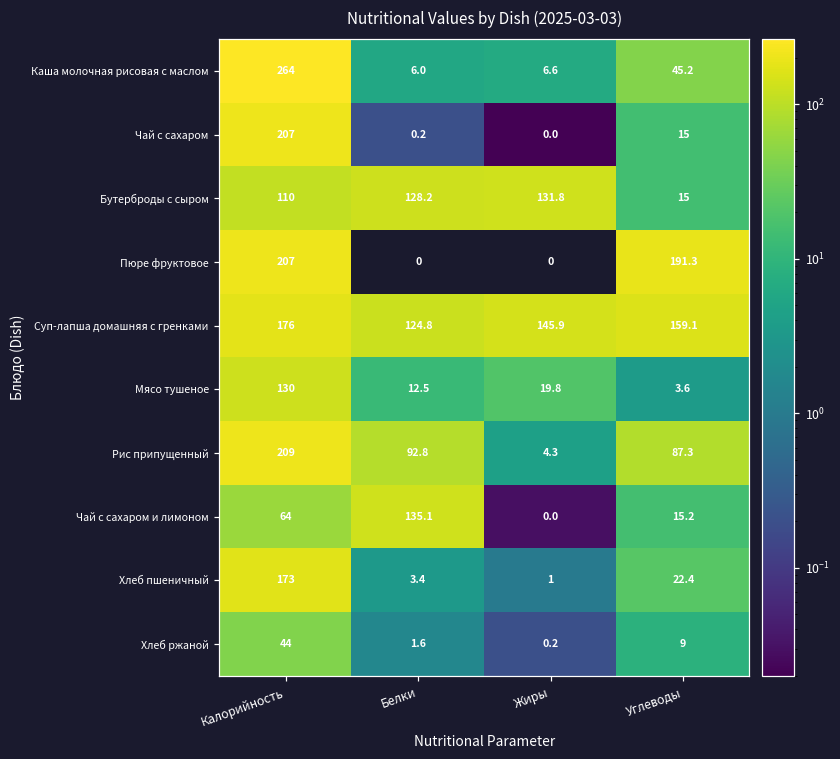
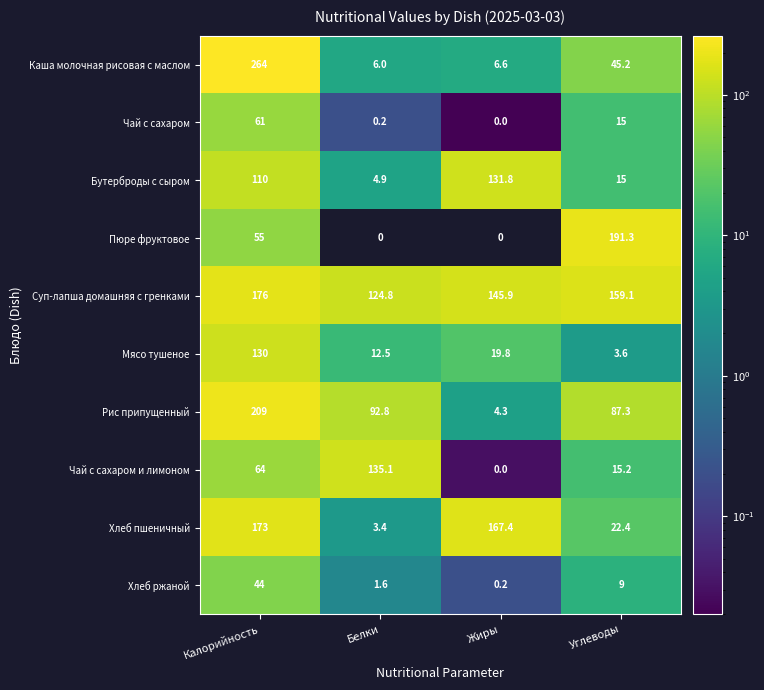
Чай с сахаром, Калорийность: 207 -> 61
Бутерброды с сыром, Белки: 128.2 -> 4.9
Пюре фруктовое, Калорийность: 207 -> 55
Хлеб пшеничный, Жиры: 1 -> 167.4
